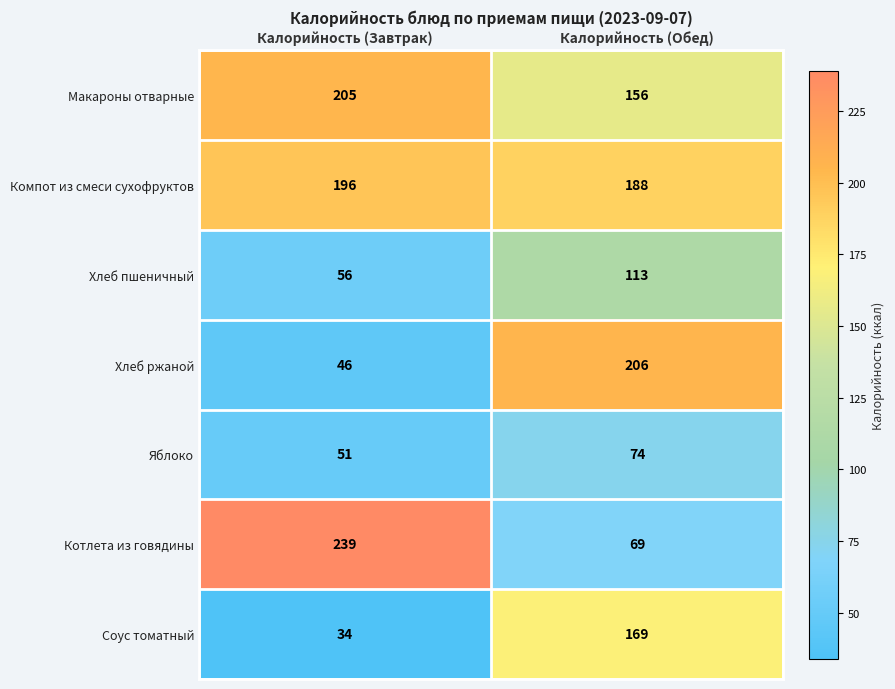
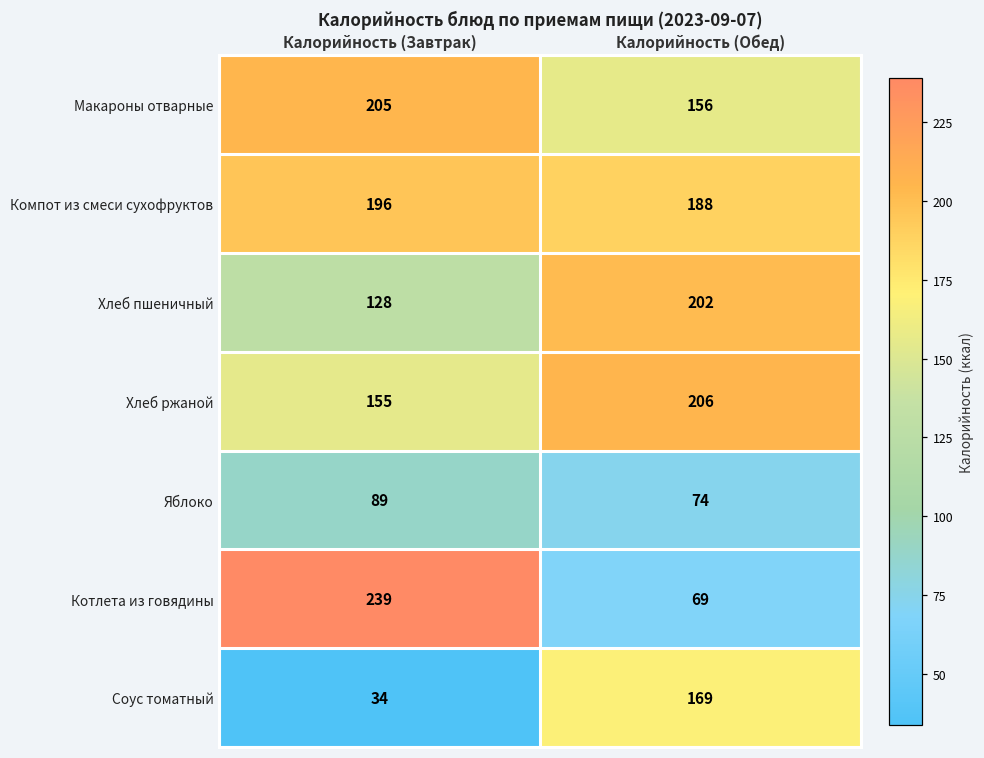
Хлеб пшеничный, Калорийность (Завтрак): 56 -> 128
Хлеб пшеничный, Калорийность (Обед): 113 -> 202
Хлеб ржаной, Калорийность (Завтрак): 46 -> 155
Яблоко, Калорийность (Завтрак): 51 -> 89
